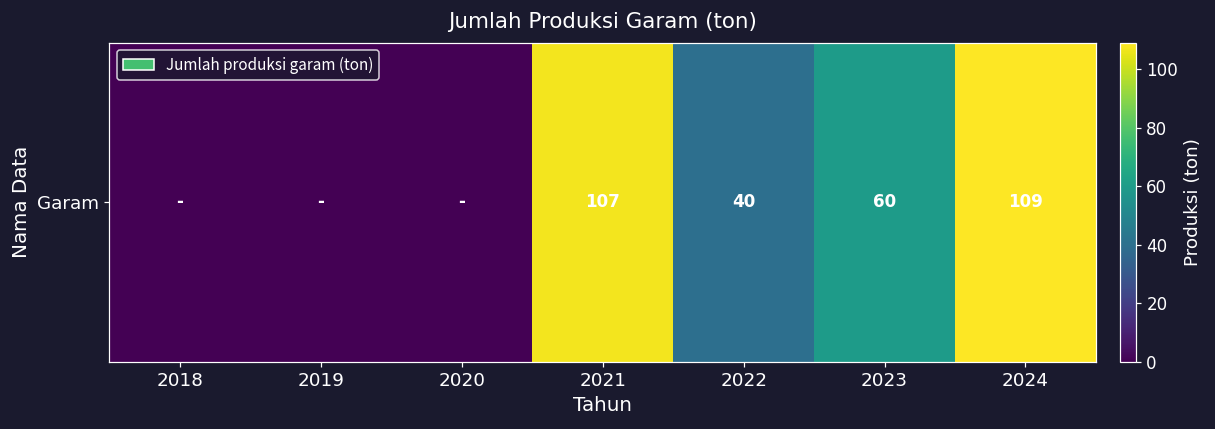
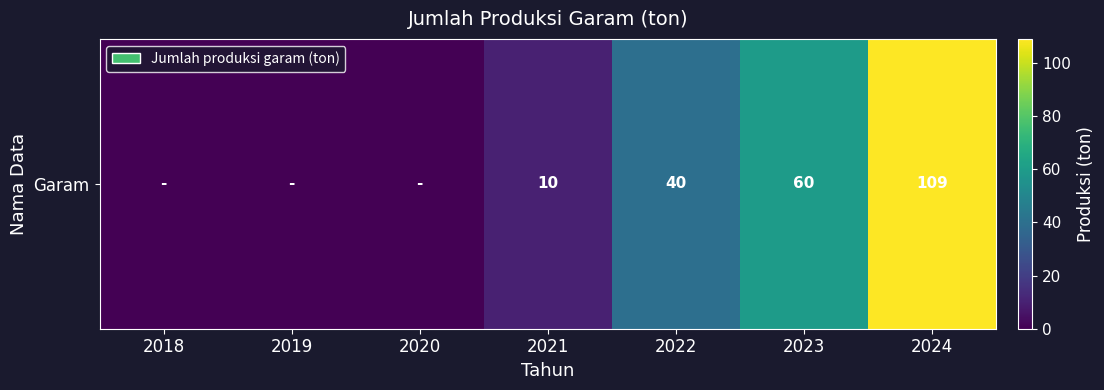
Garam, 2021: 107 -> 10
